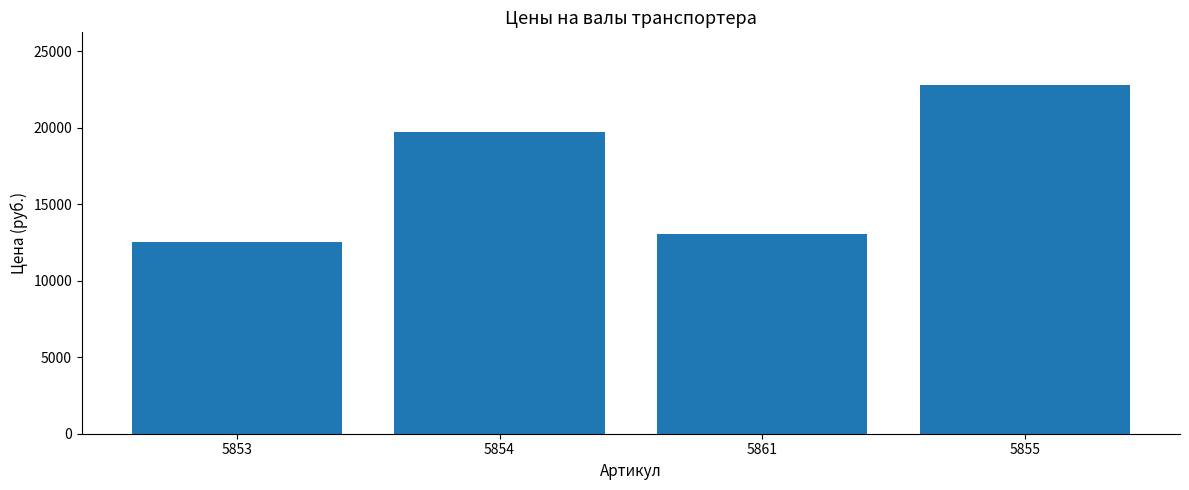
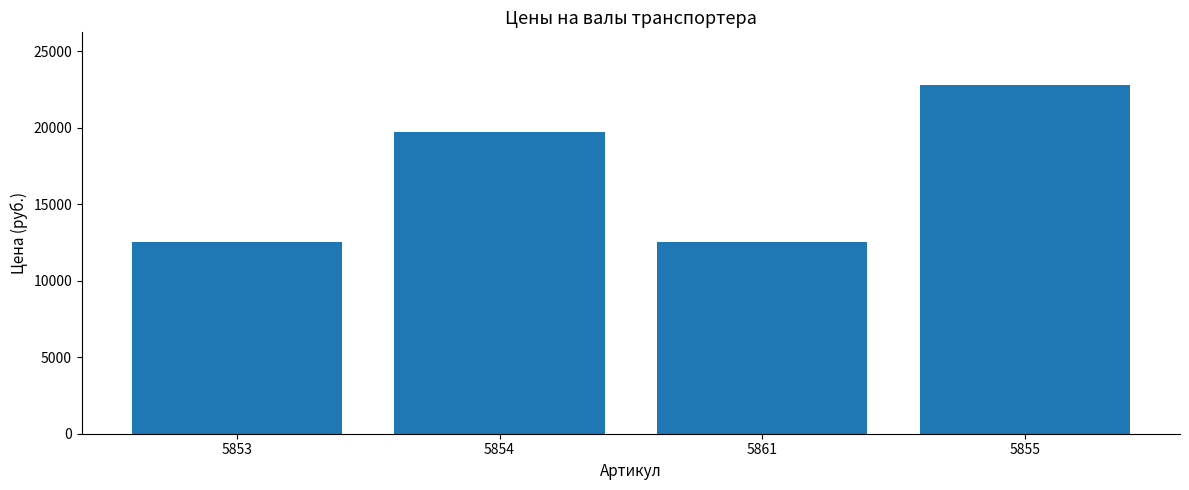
5861: 13000 -> 12500
